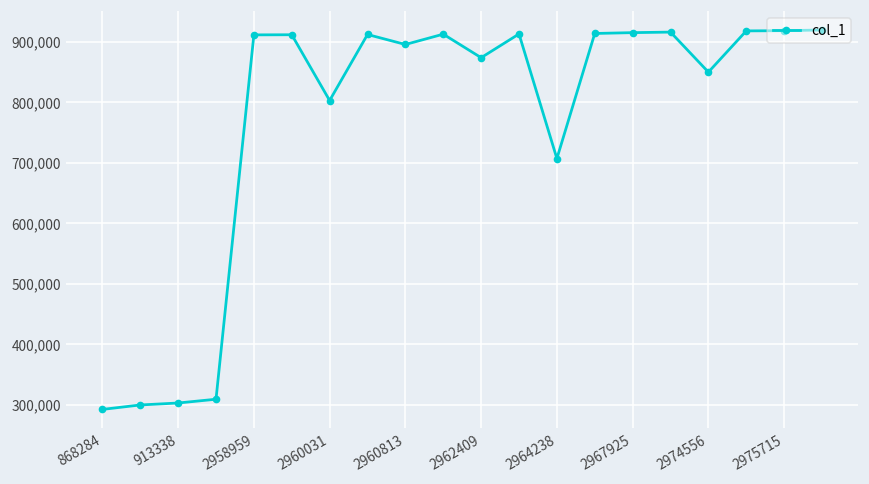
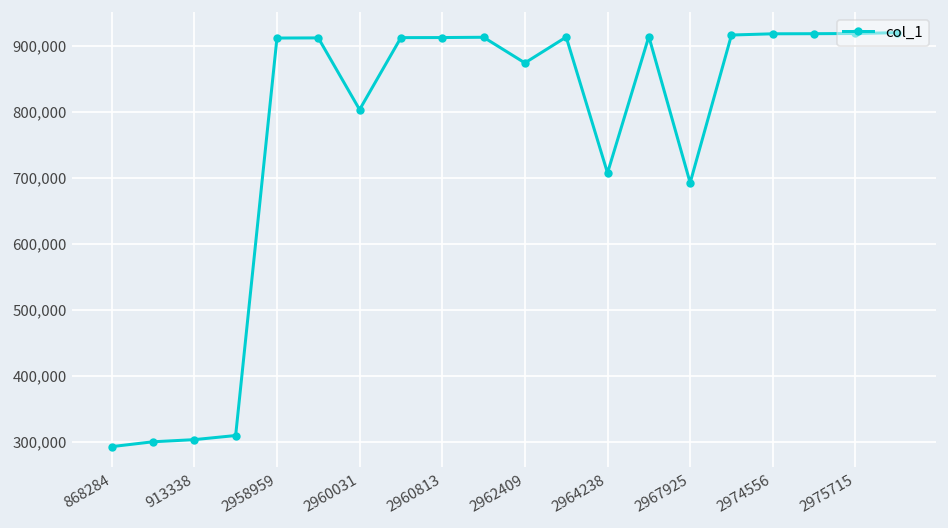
2960813: 900,000 -> 910,000
2967925: 920,000 -> 690,000
2974556: 850,000 -> 920,000
